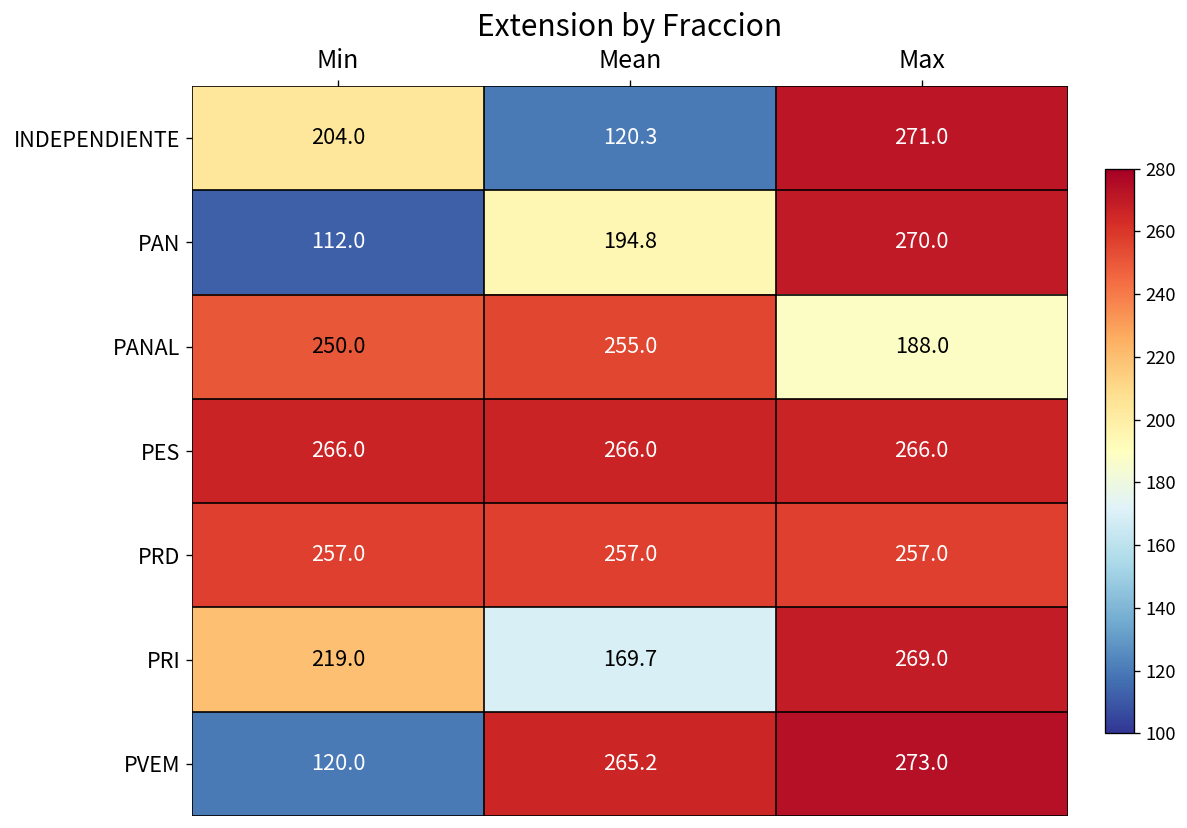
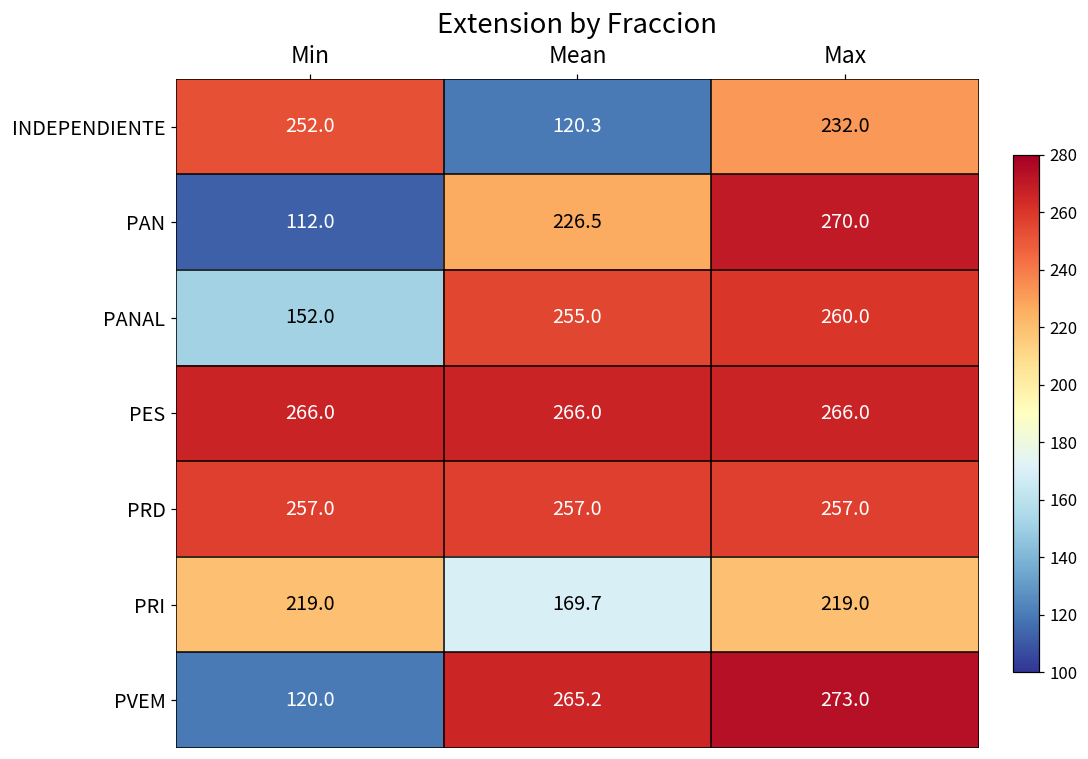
INDEPENDIENTE, Min: 204.0 -> 252.0
INDEPENDIENTE, Max: 271.0 -> 232.0
PAN, Mean: 194.8 -> 226.5
PANAL, Min: 250.0 -> 152.0
PANAL, Max: 188.0 -> 260.0
PRI, Max: 269.0 -> 219.0
